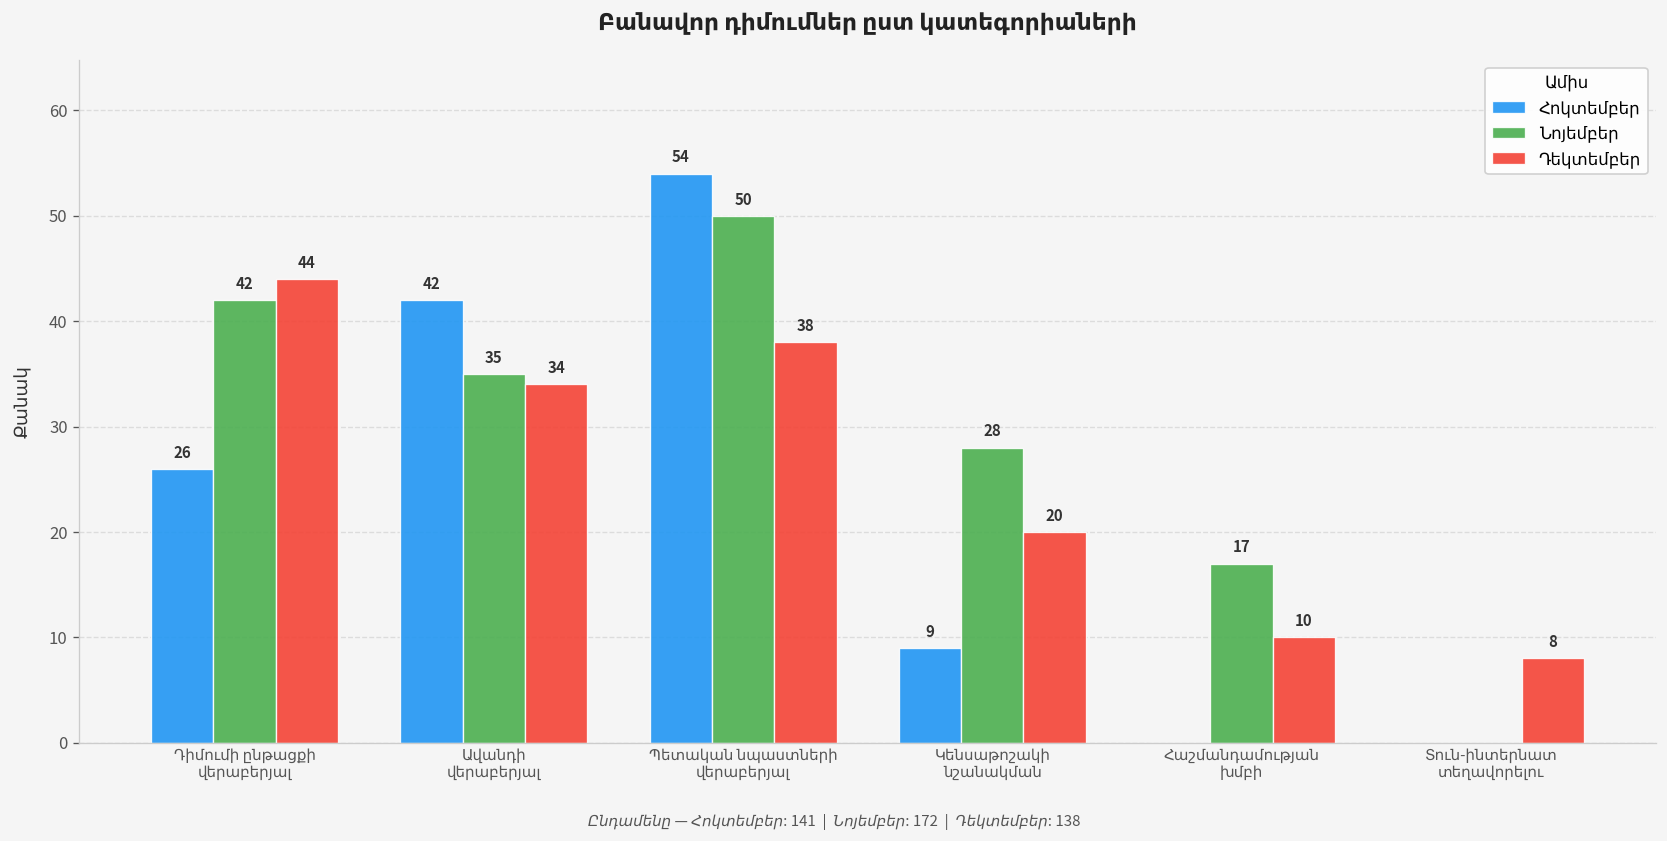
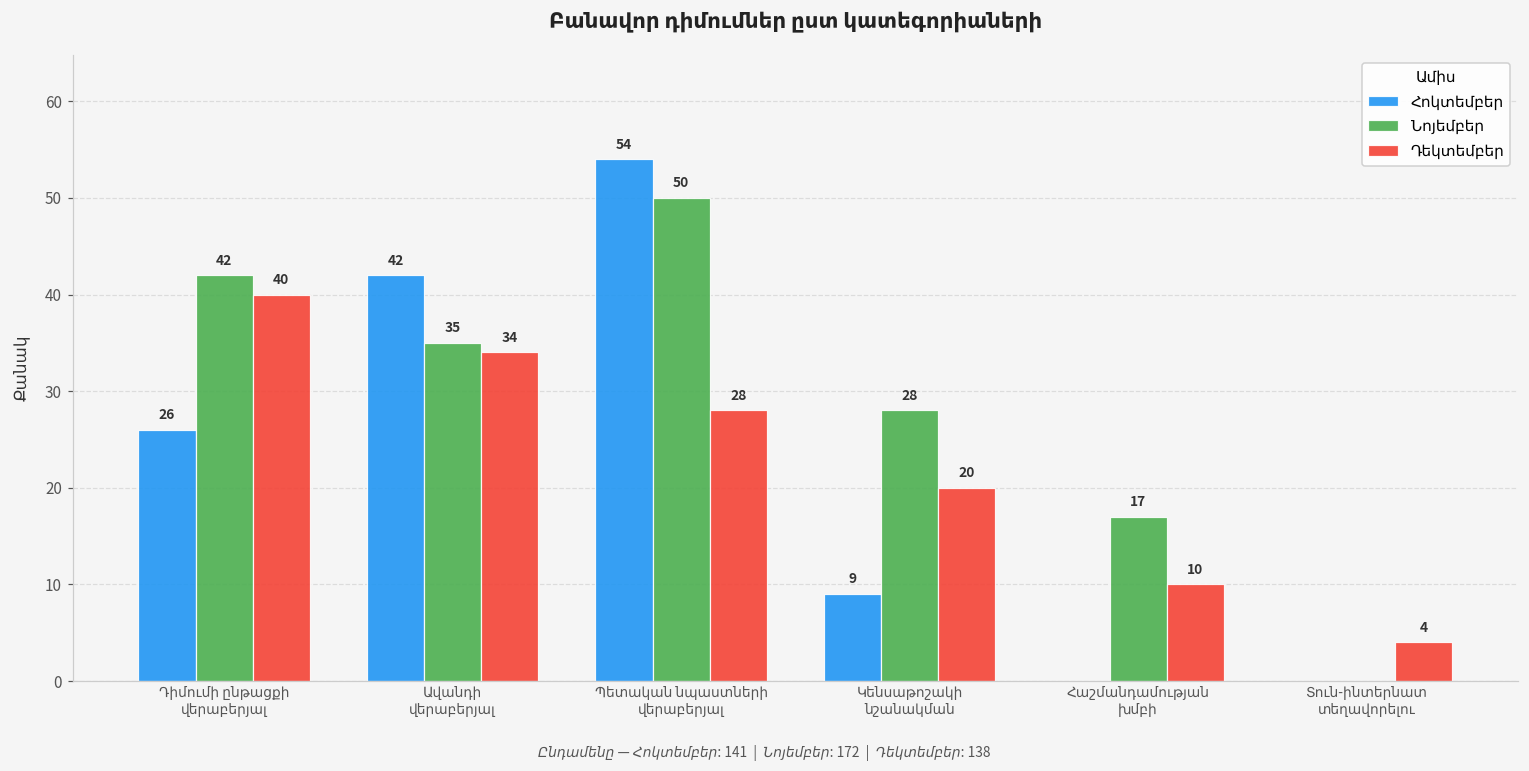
Դեկտեմբեր, Դիմումի ընթացքի վերաբերյալ: 44 -> 40
Դեկտեմբեր, Պետական նպաստների վերաբերյալ: 38 -> 28
Դեկտեմբեր, Տուն-ինտերնատ տեղավորելու: 8 -> 4
